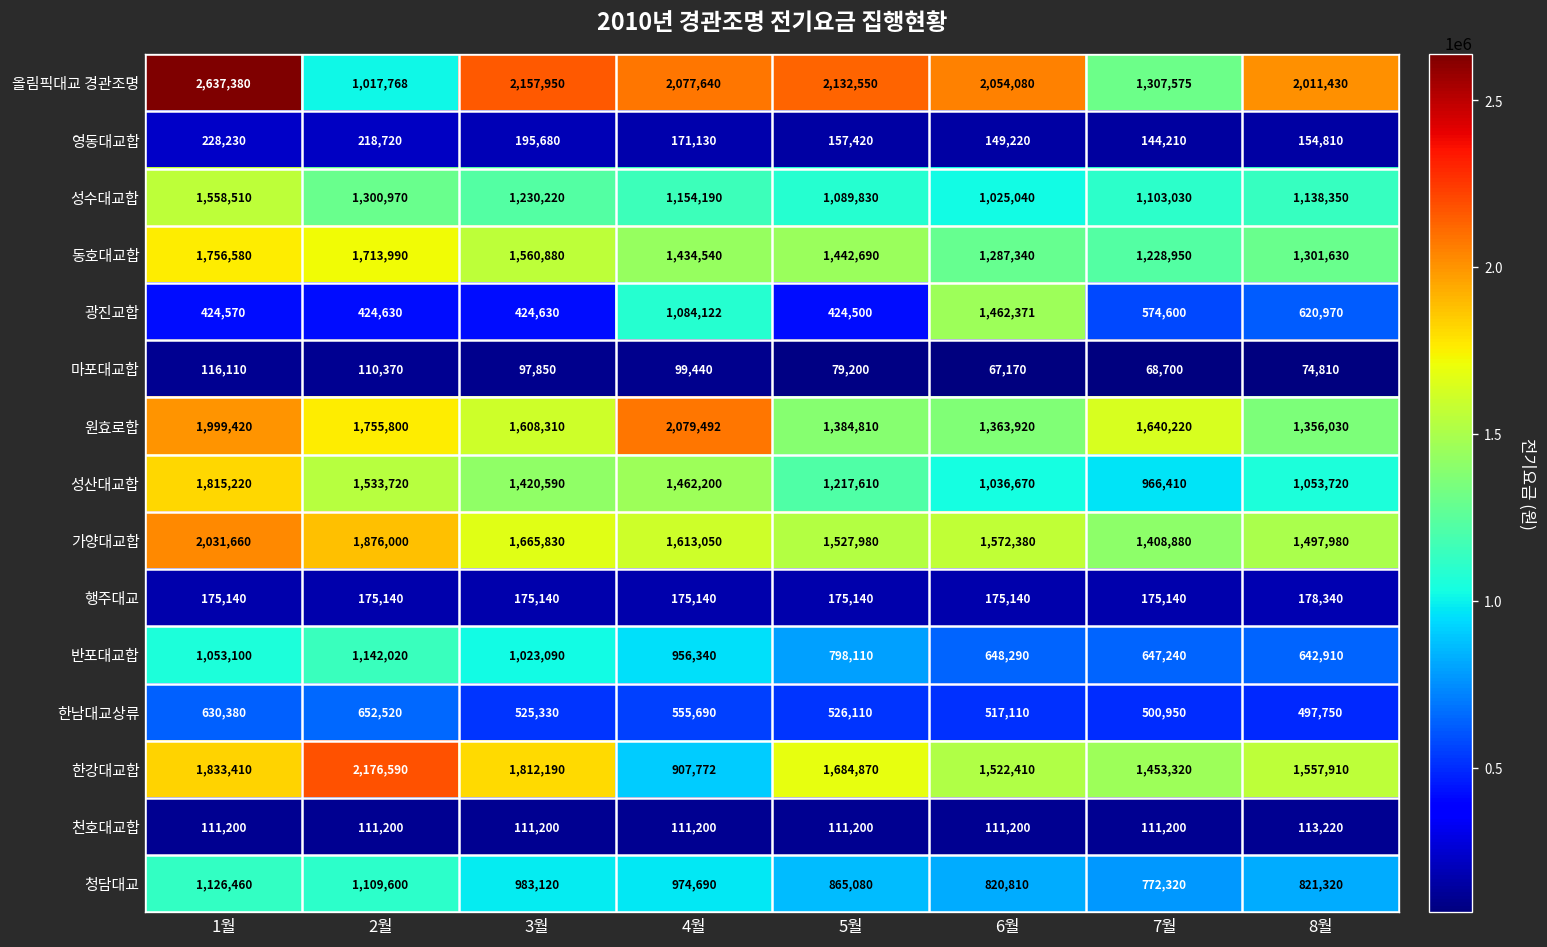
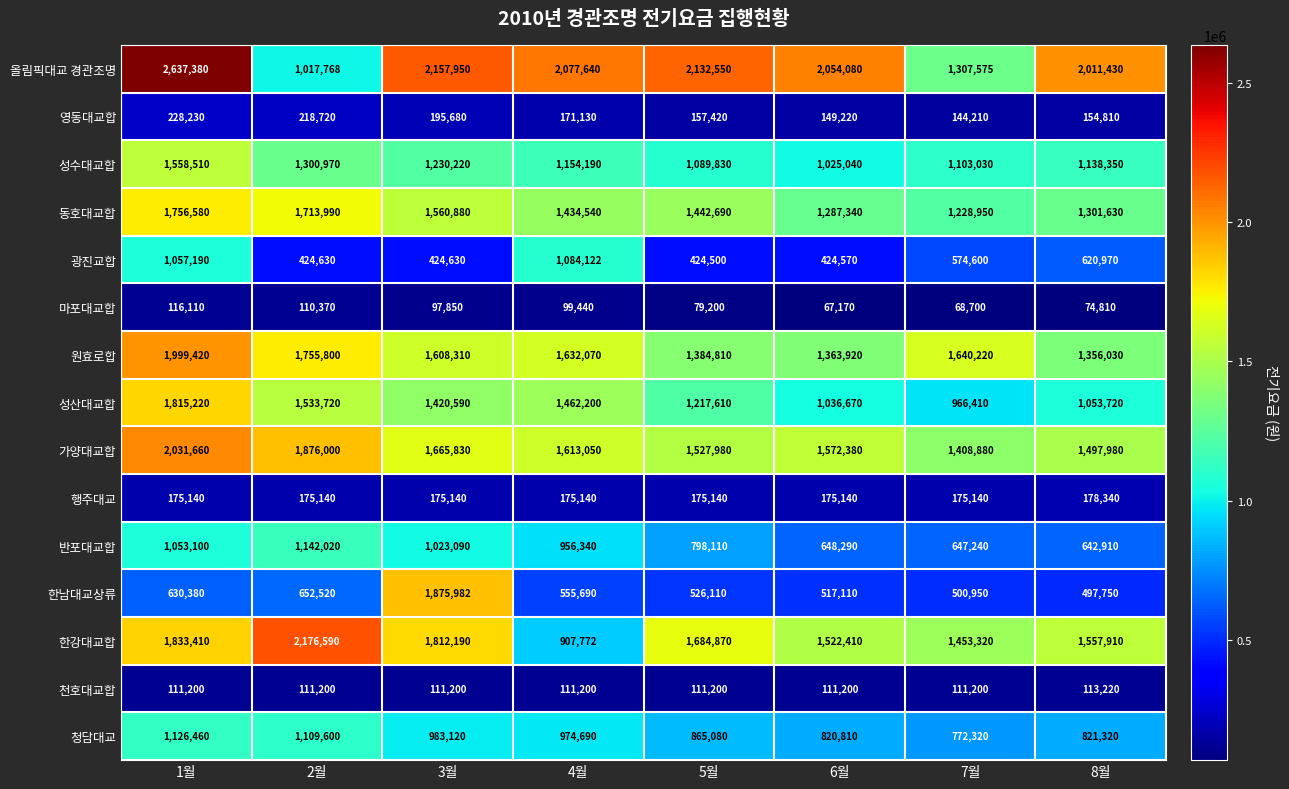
광진교합, 1월: 424,570 -> 1,057,190
광진교합, 6월: 1,462,371 -> 424,570
원효로합, 4월: 2,079,492 -> 1,632,070
한남대교상류, 3월: 525,330 -> 1,875,982
